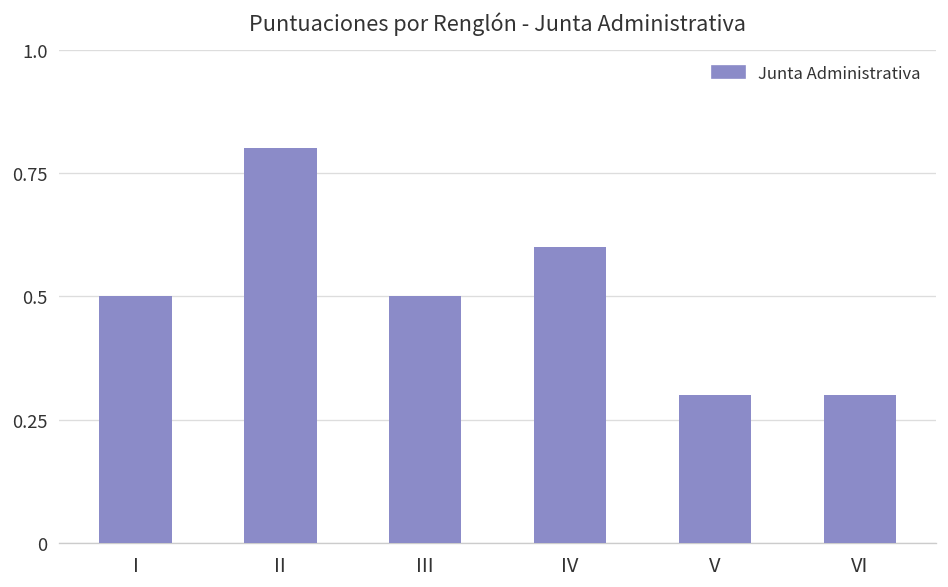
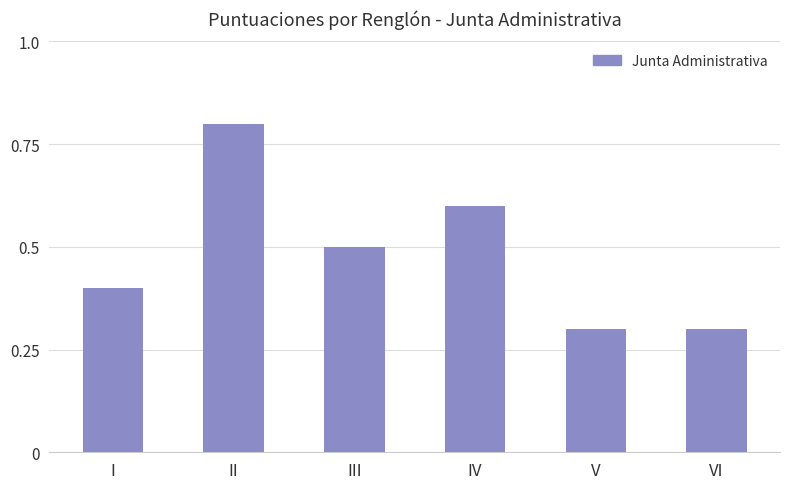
I: 0.5 -> 0.4
